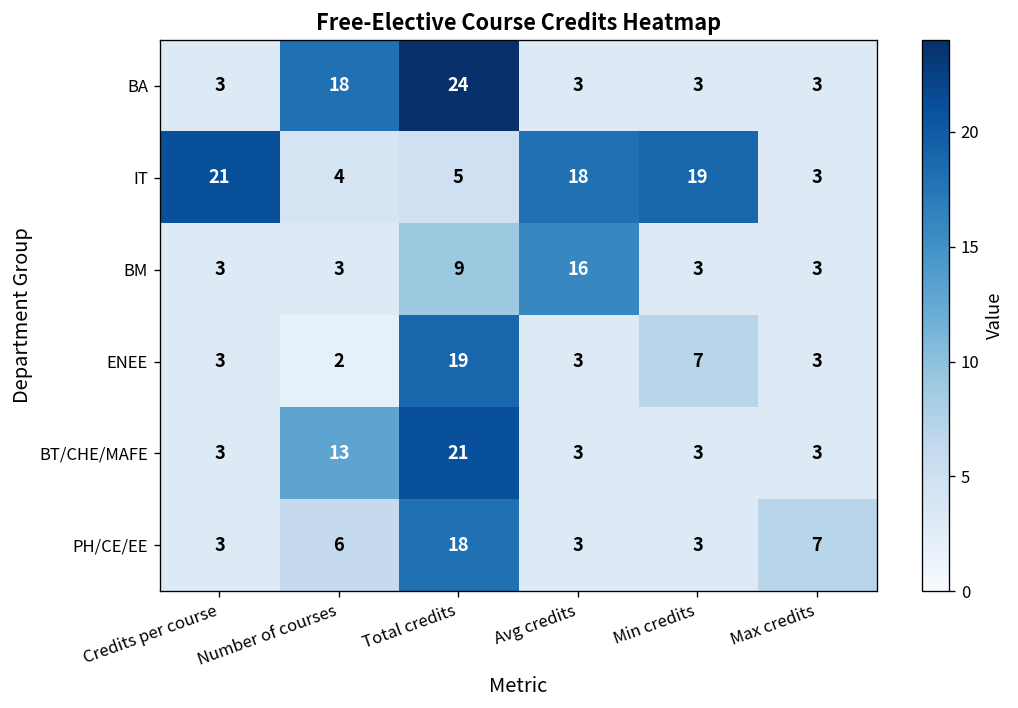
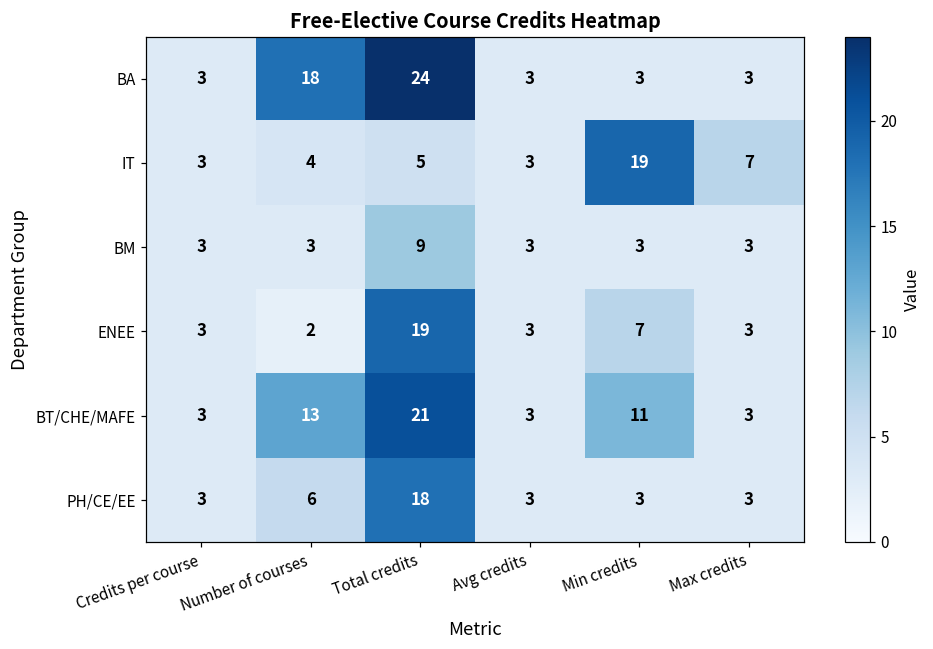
IT, Credits per course: 21 -> 3
IT, Avg credits: 18 -> 3
IT, Max credits: 3 -> 7
BM, Avg credits: 16 -> 3
BT/CHE/MAFE, Min credits: 3 -> 11
PH/CE/EE, Max credits: 7 -> 3
